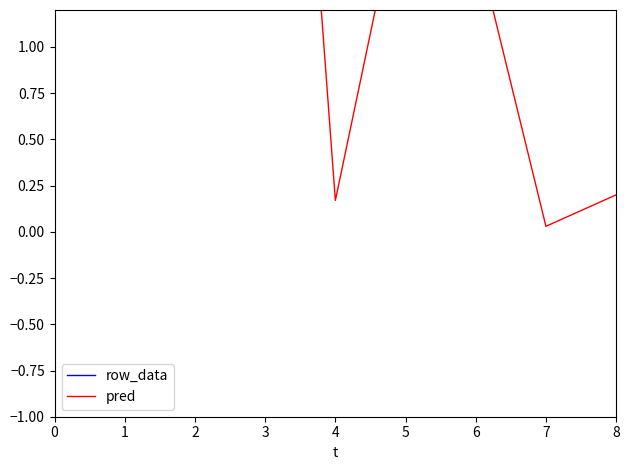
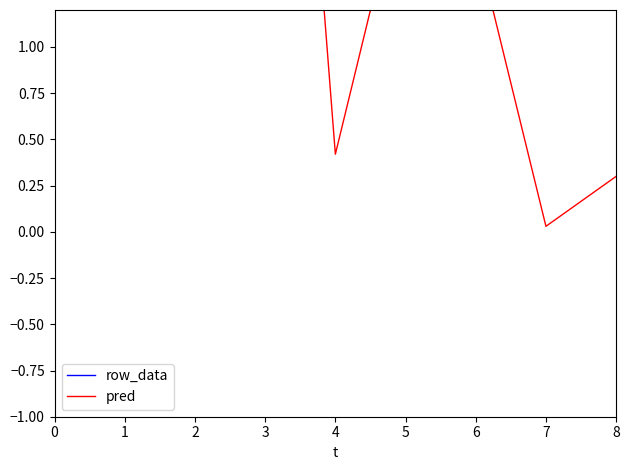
pred, 4: 0.17 -> 0.42
pred, 8: 0.2 -> 0.3
